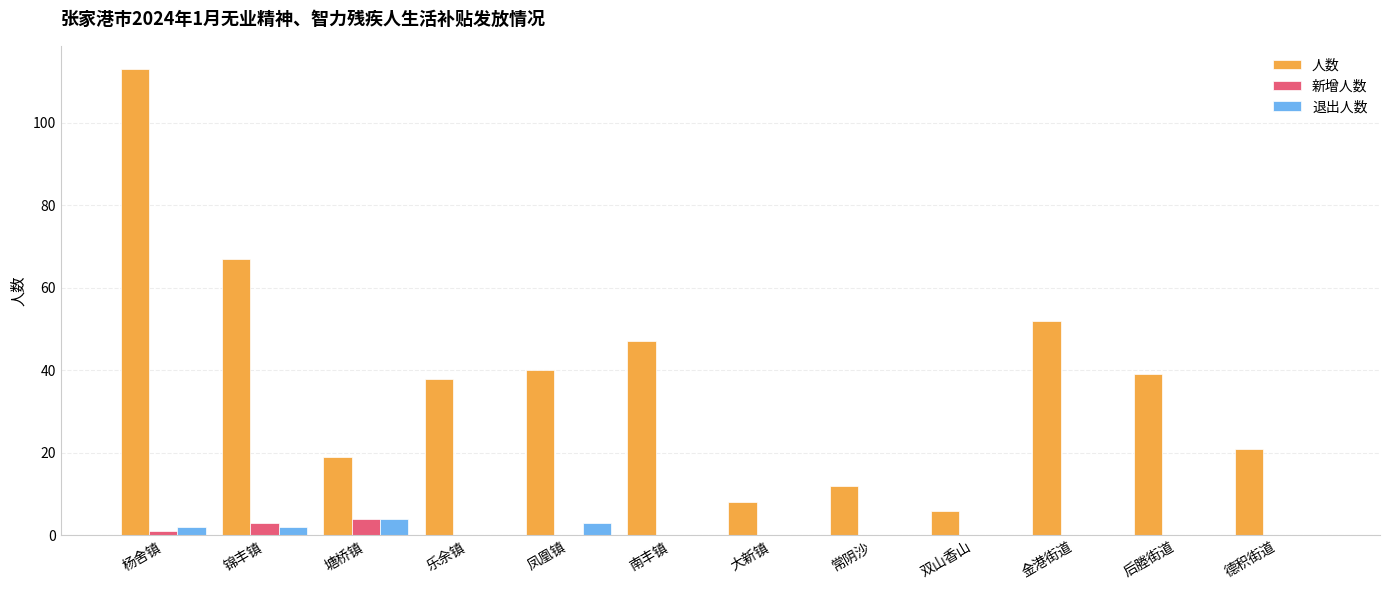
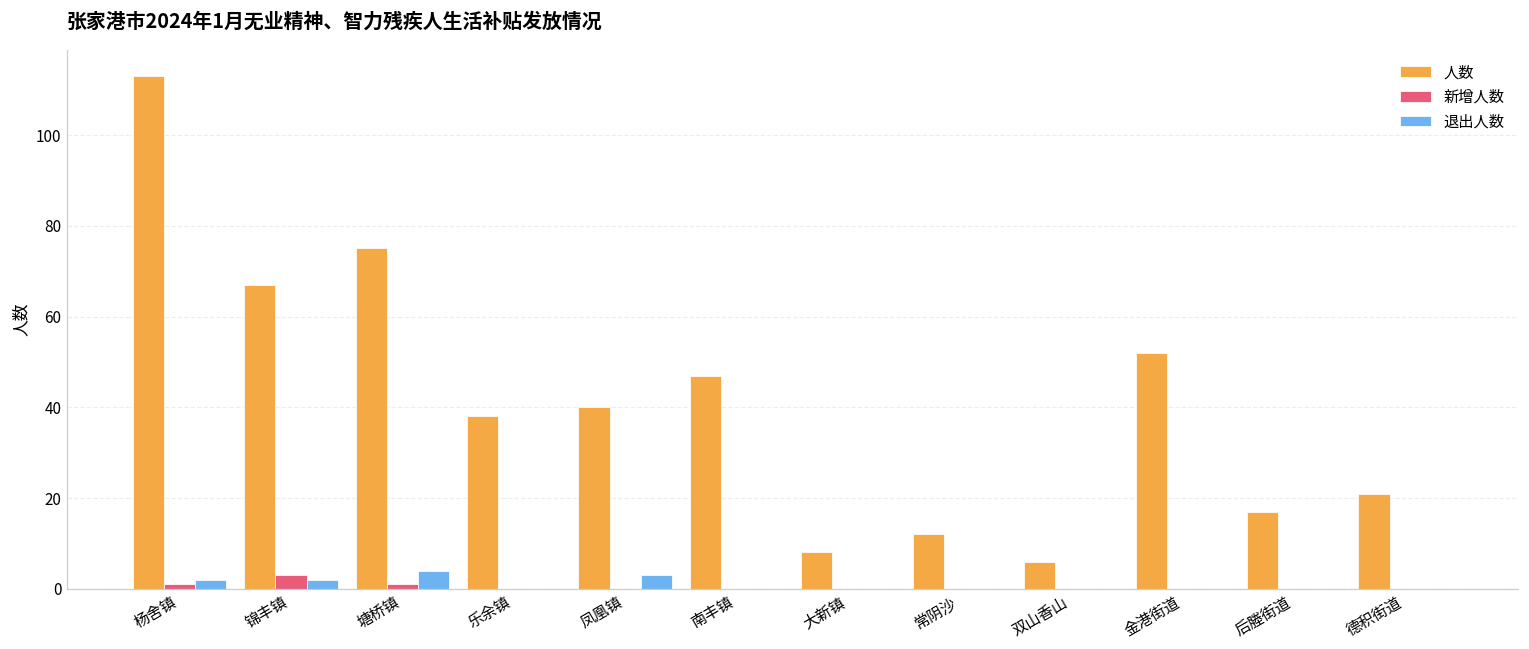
人数, 塘桥镇: 19 -> 75
新增人数, 塘桥镇: 4 -> 1
人数, 后塍街道: 39 -> 17
